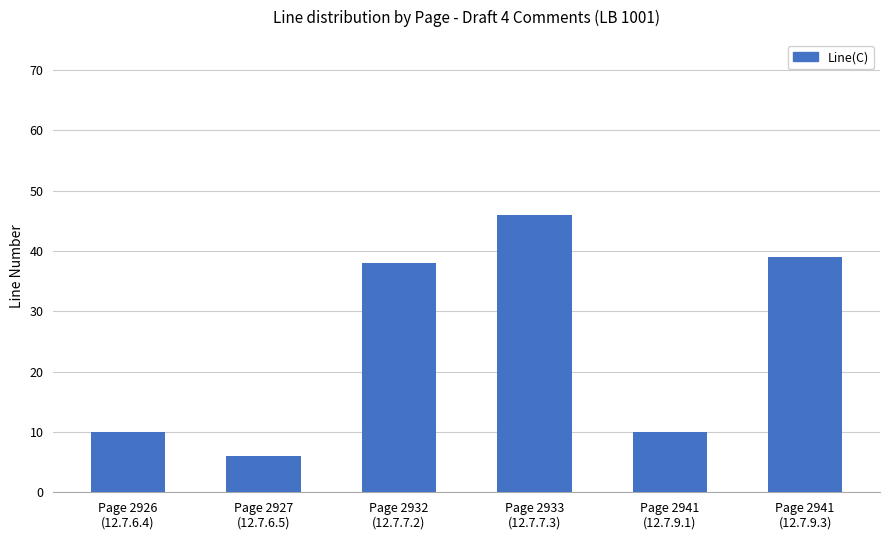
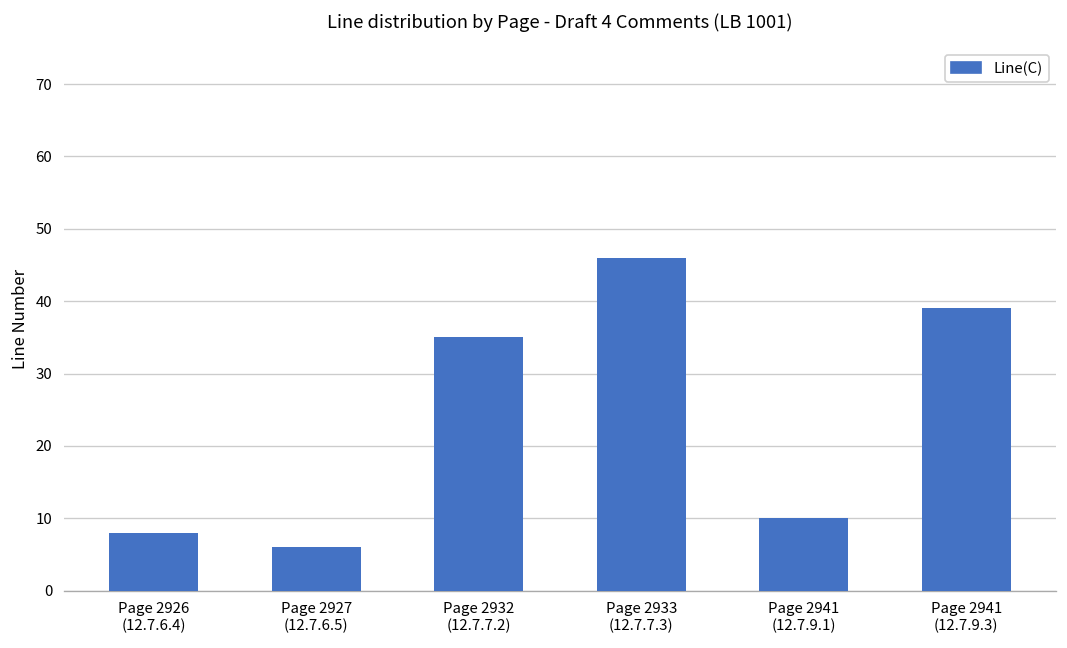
Page 2926 (12.7.6.4): 10 -> 8
Page 2932 (12.7.7.2): 38 -> 35
